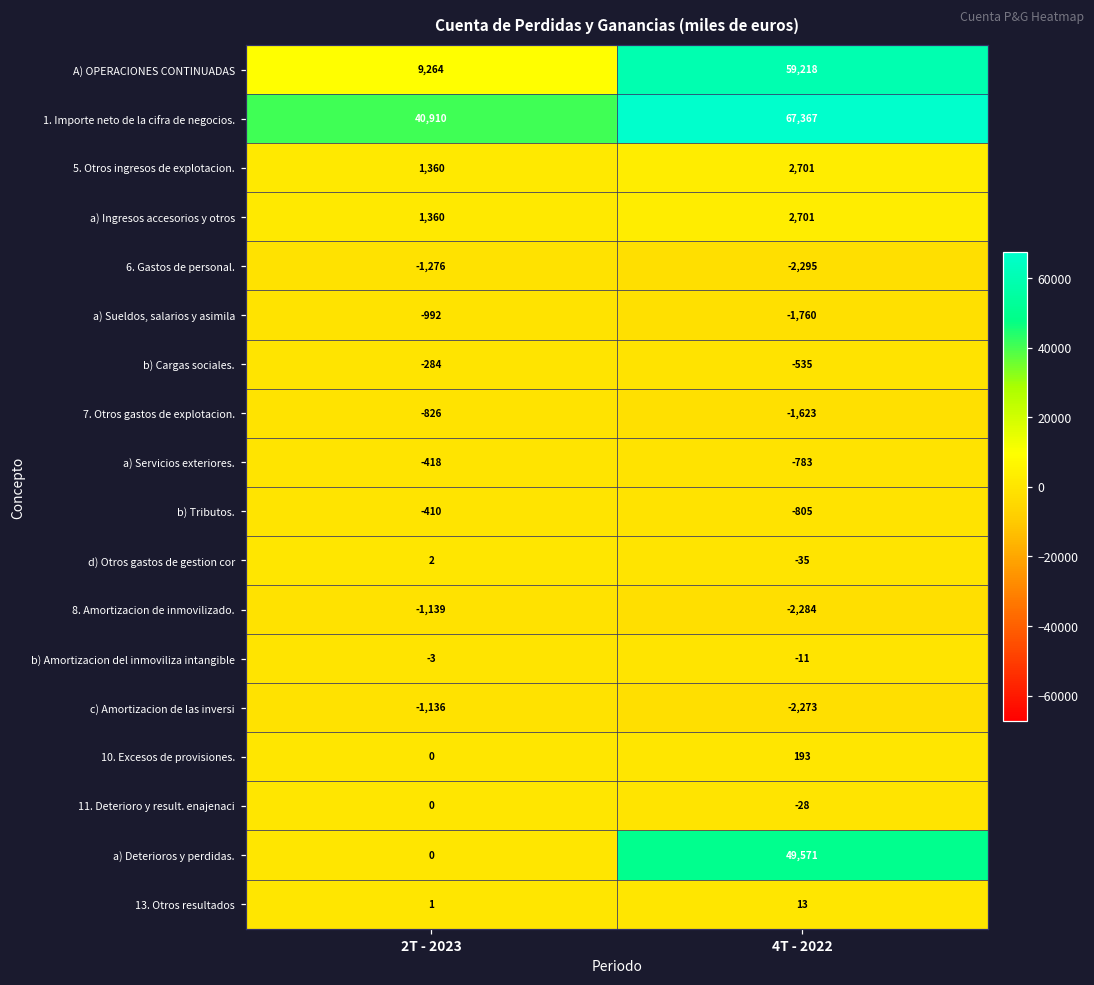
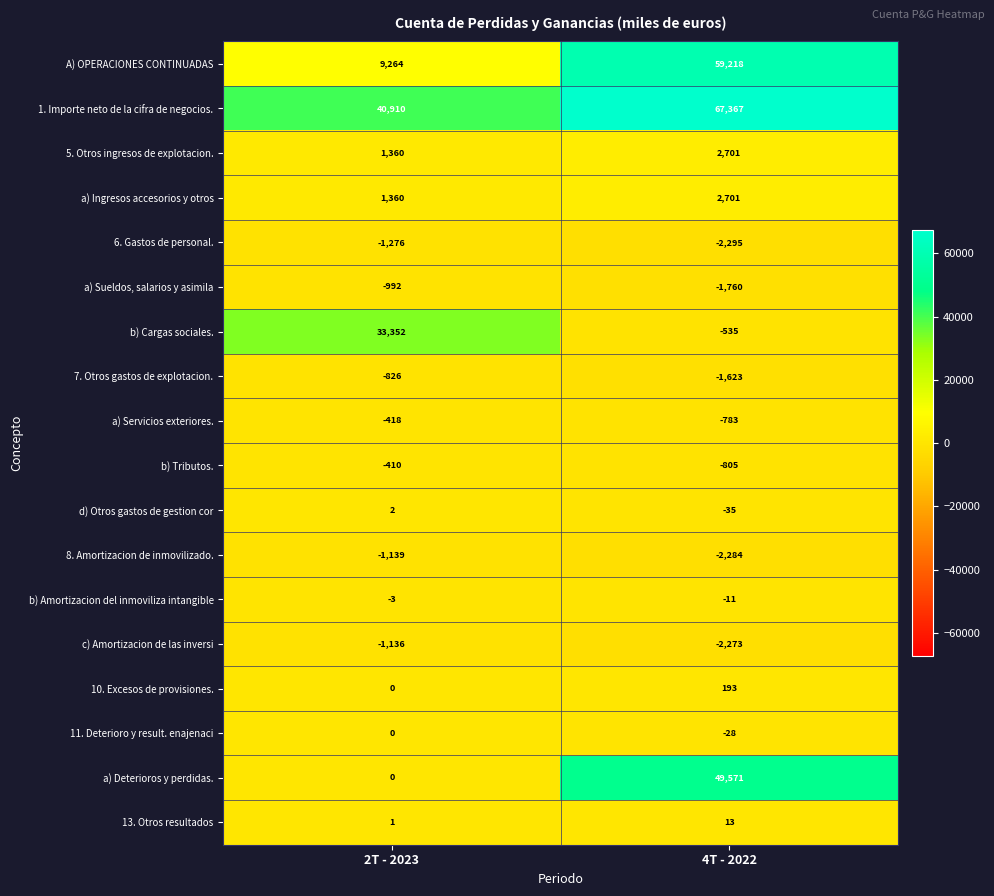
b) Cargas sociales., 2T - 2023: -284 -> 33,352
